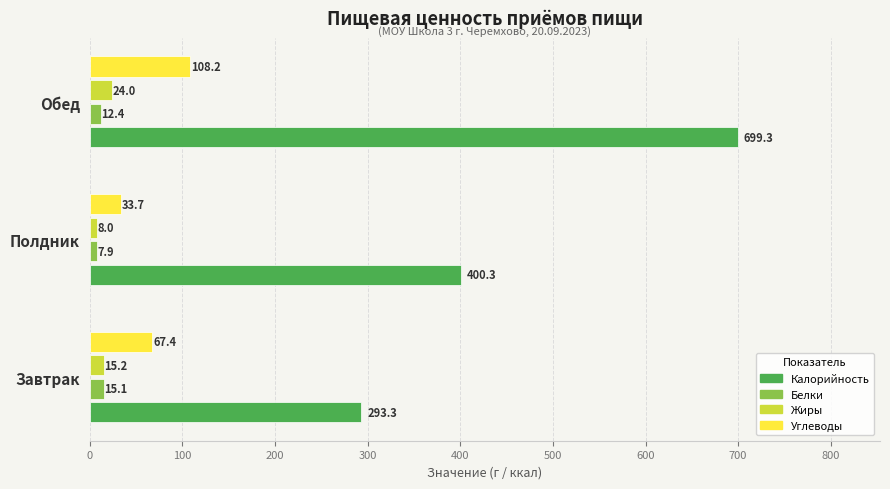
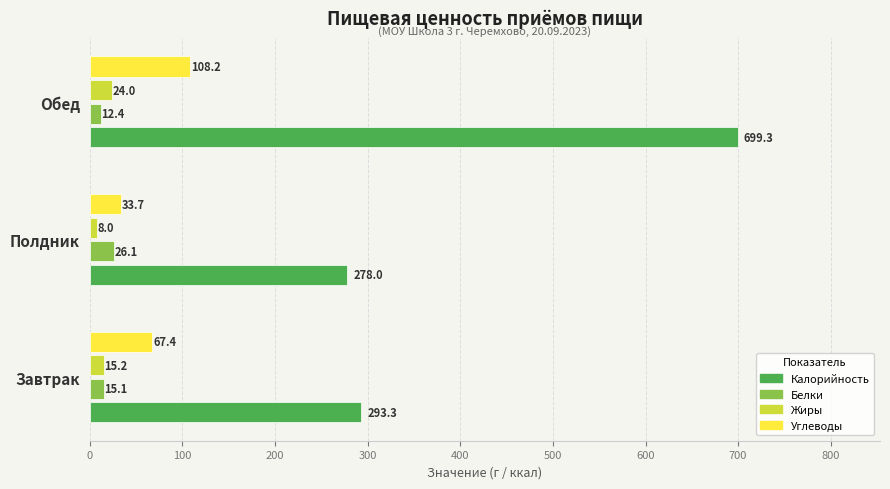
Белки, Полдник: 7.9 -> 26.1
Калорийность, Полдник: 400.3 -> 278.0
